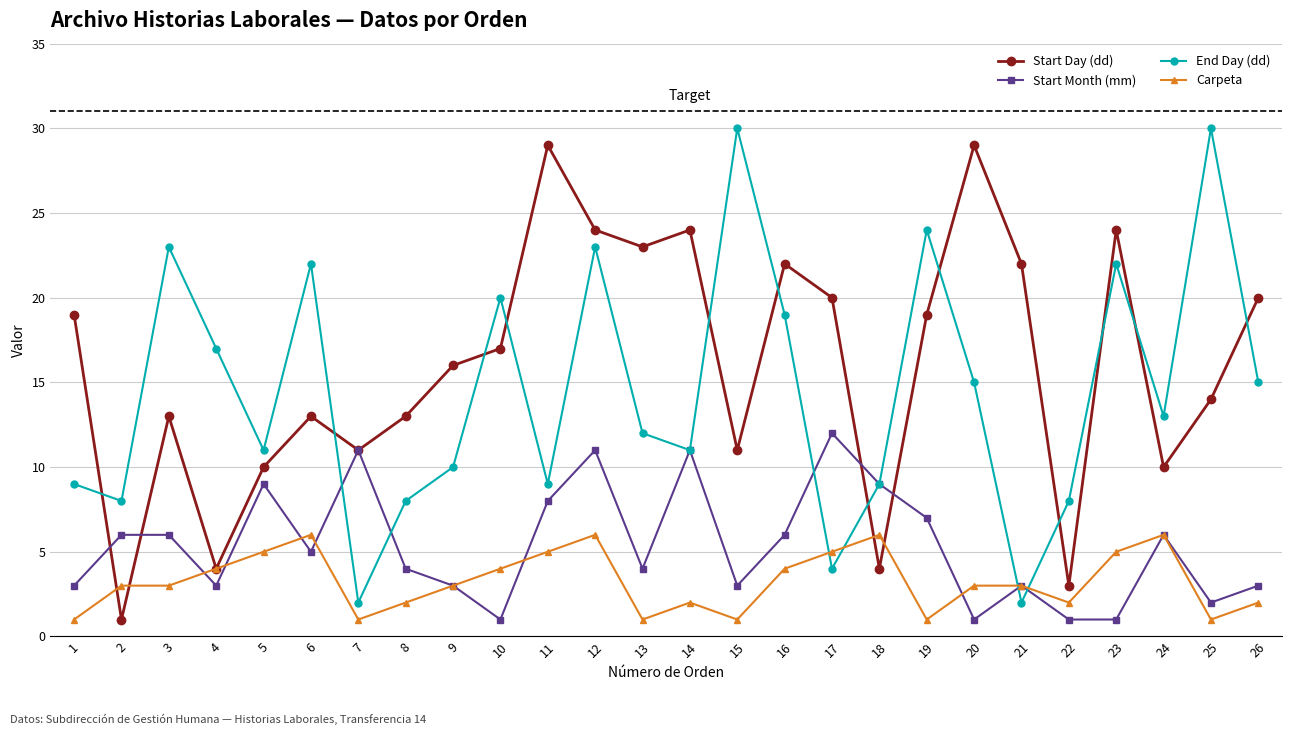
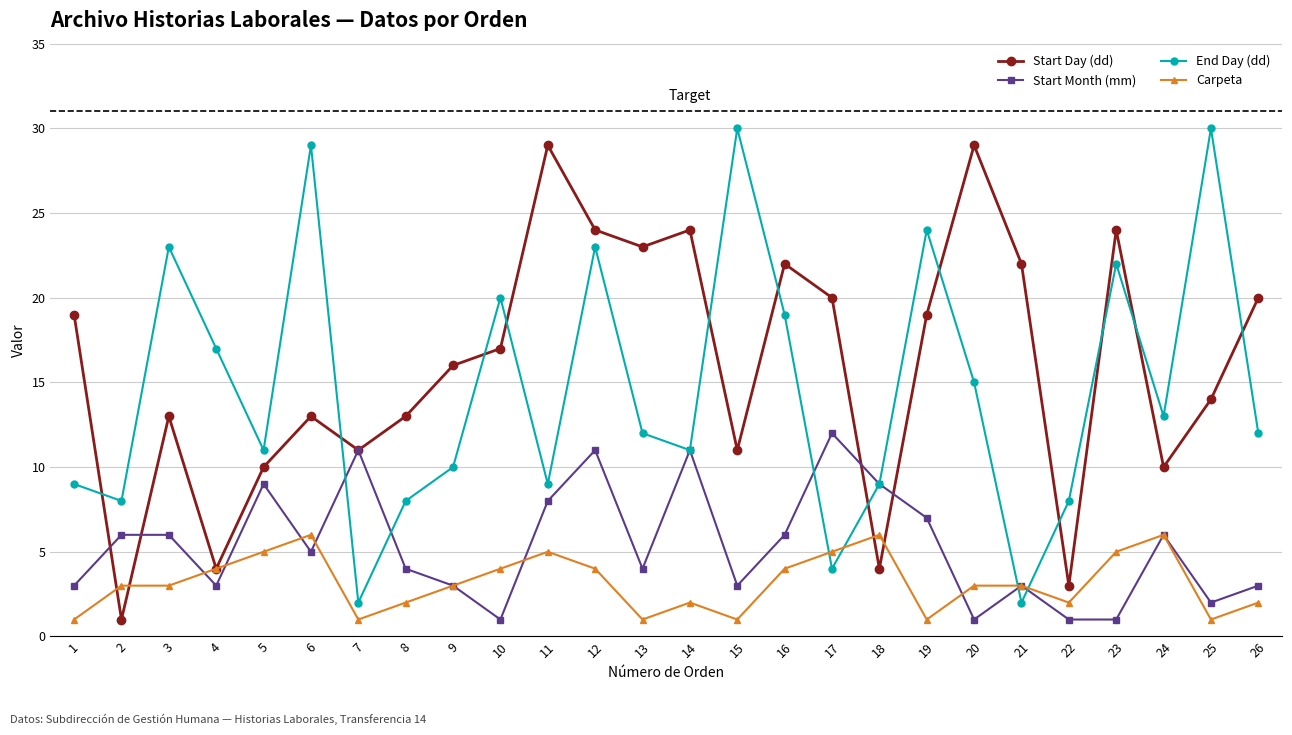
End Day (dd), 6: 22 -> 29
Carpeta, 12: 6 -> 4
End Day (dd), 26: 15 -> 12
